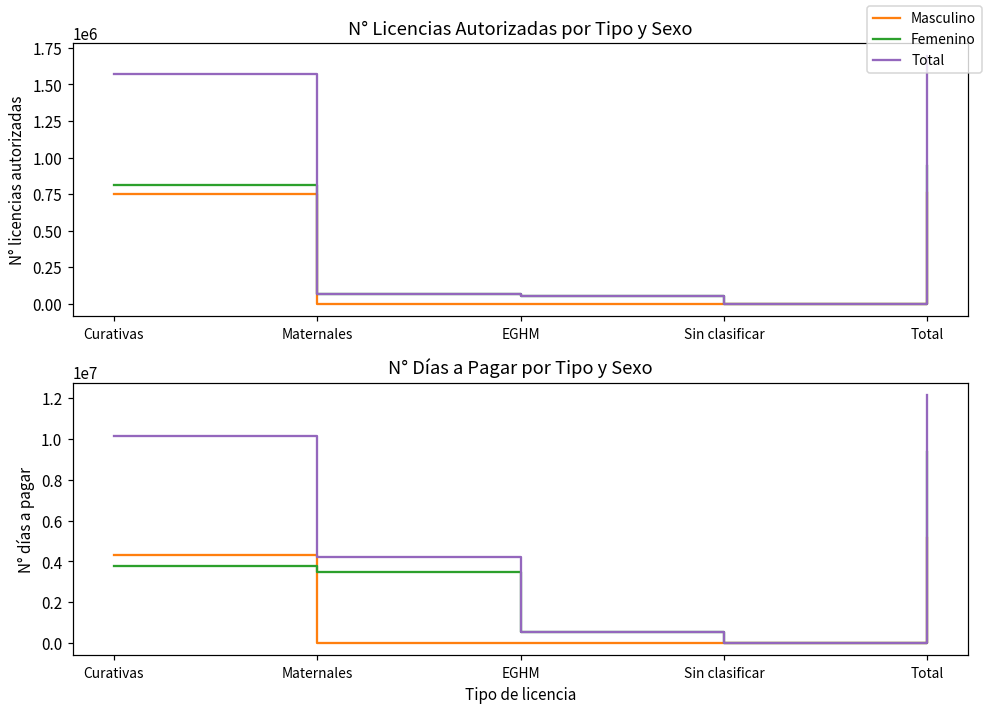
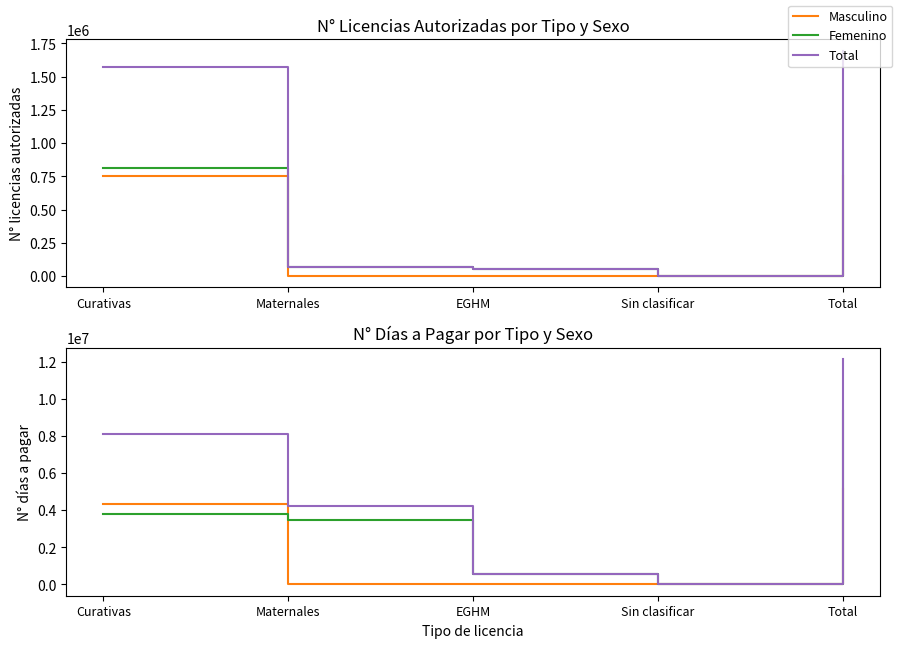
N° Días a Pagar por Tipo y Sexo, Total, Curativas: 10100000 -> 8100000
